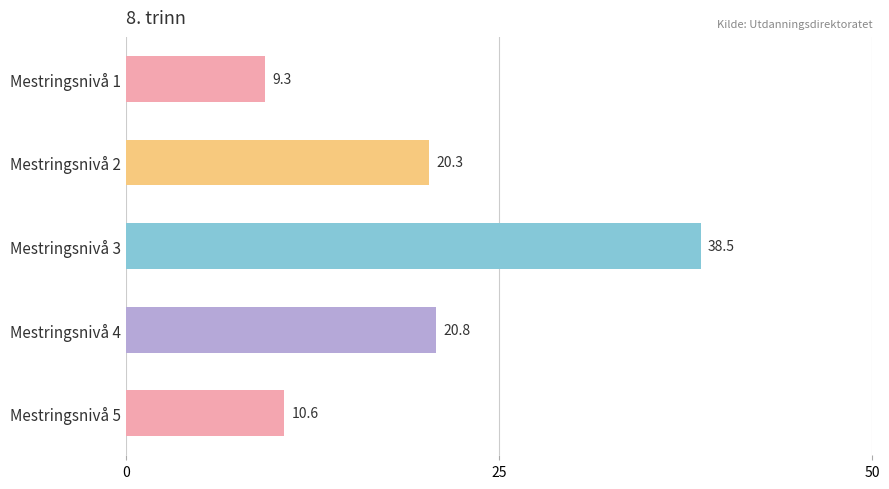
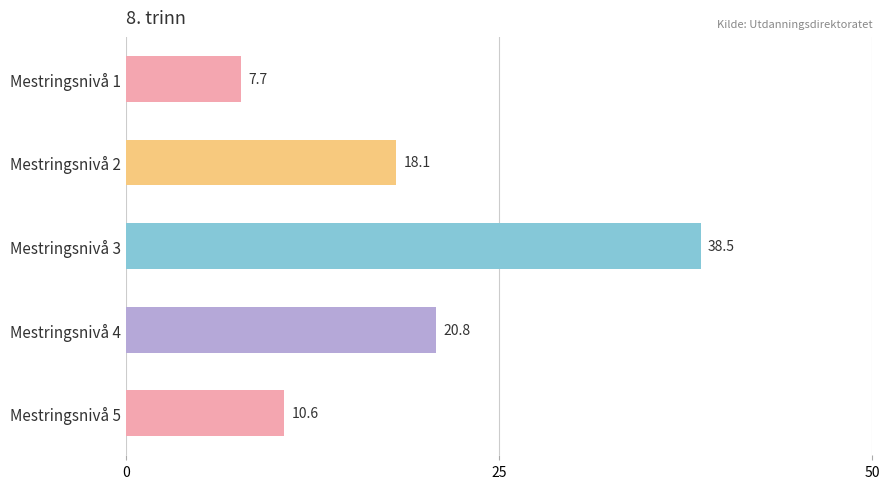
Mestringsnivå 1: 9.3 -> 7.7
Mestringsnivå 2: 20.3 -> 18.1
